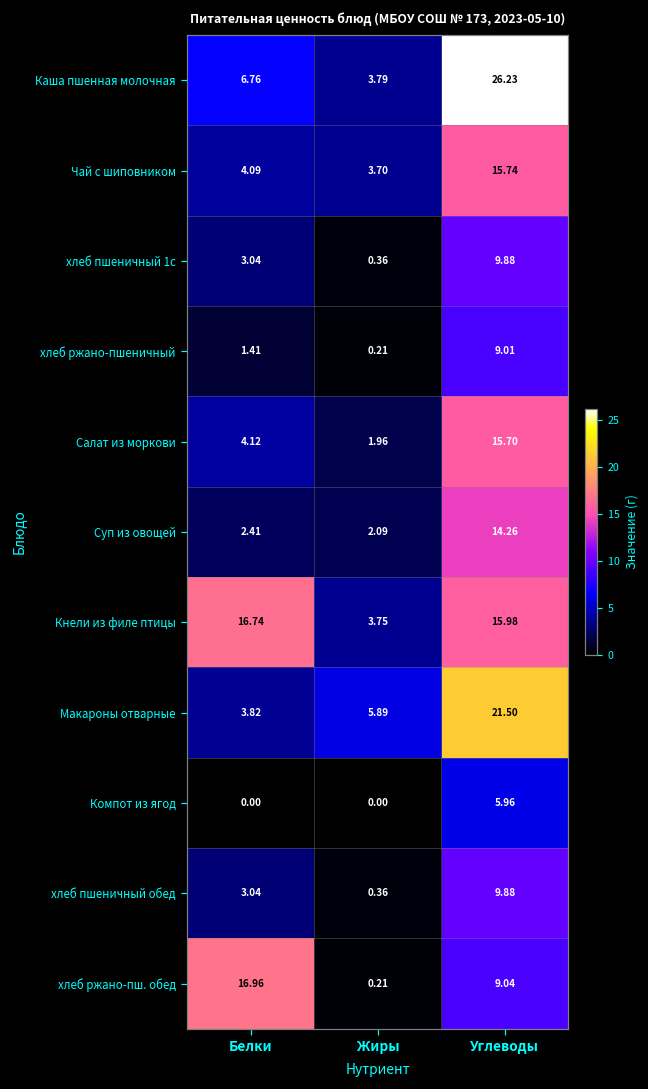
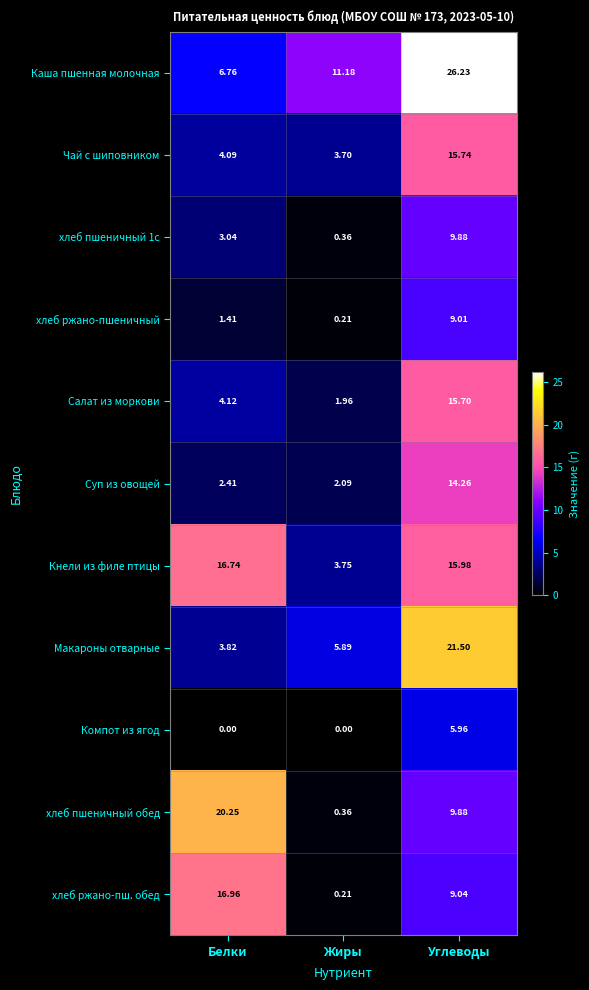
Каша пшенная молочная, Жиры: 3.79 -> 11.18
хлеб пшеничный обед, Белки: 3.04 -> 20.25
